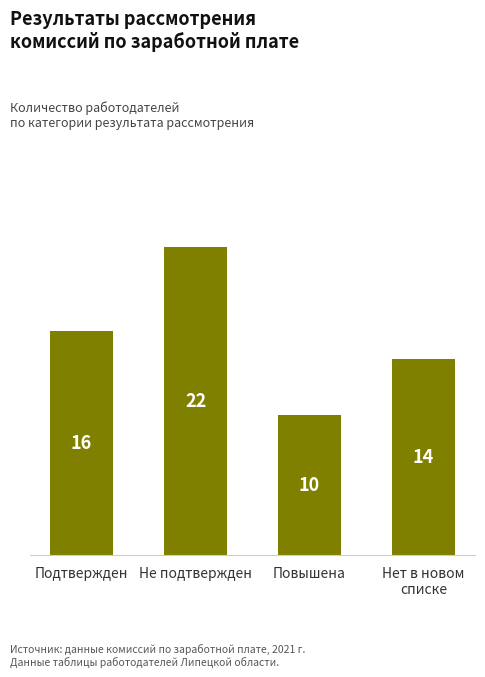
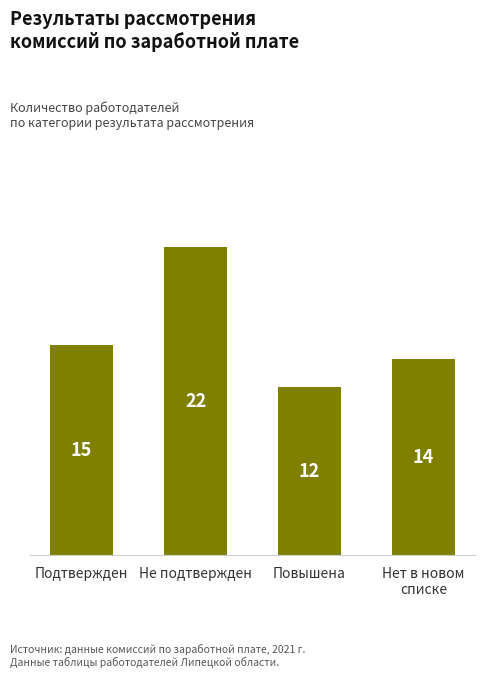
Подтвержден: 16 -> 15
Повышена: 10 -> 12
